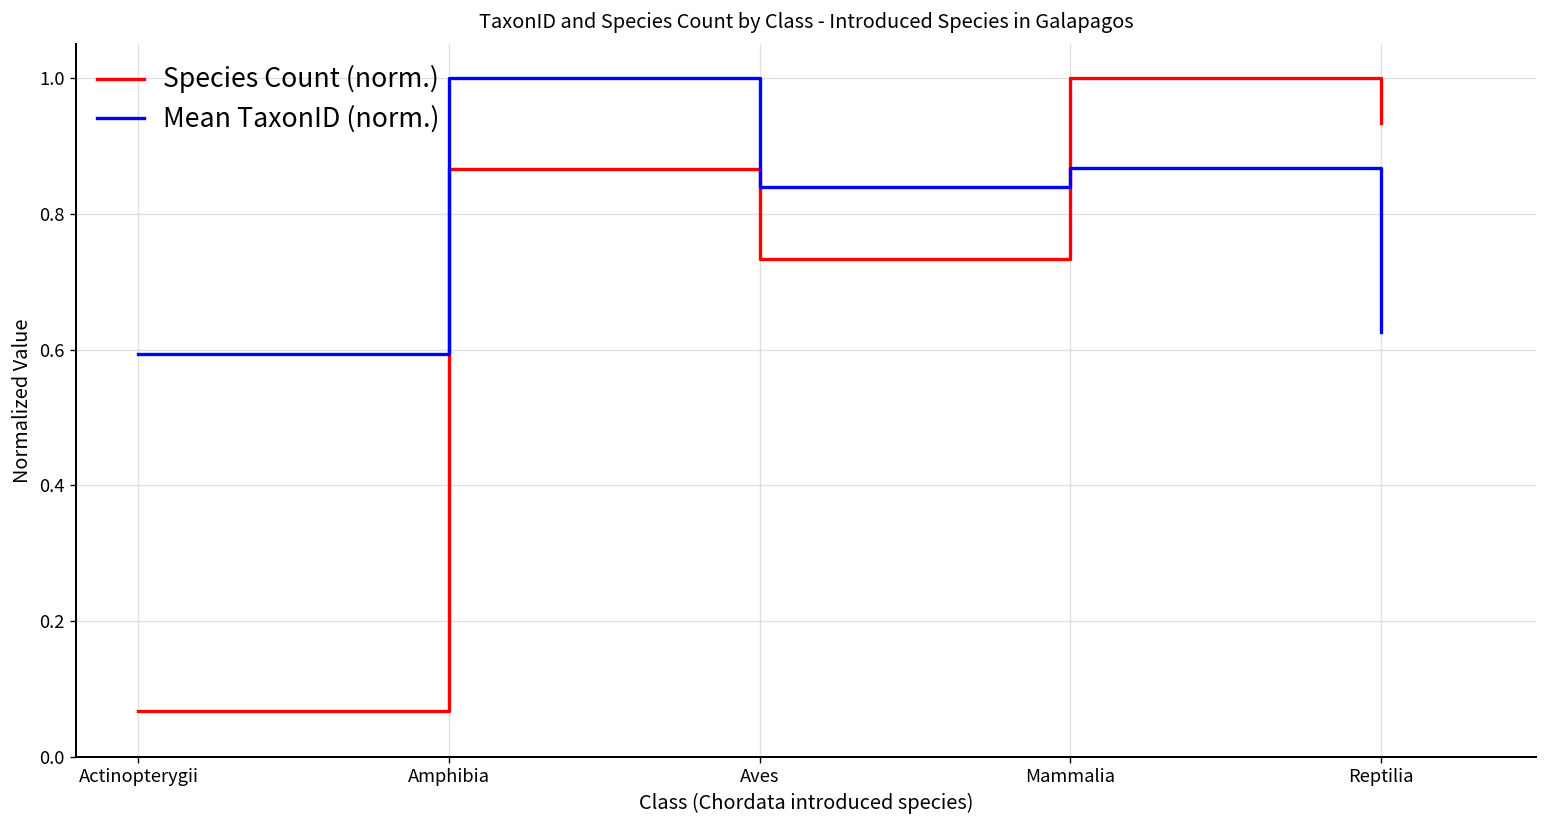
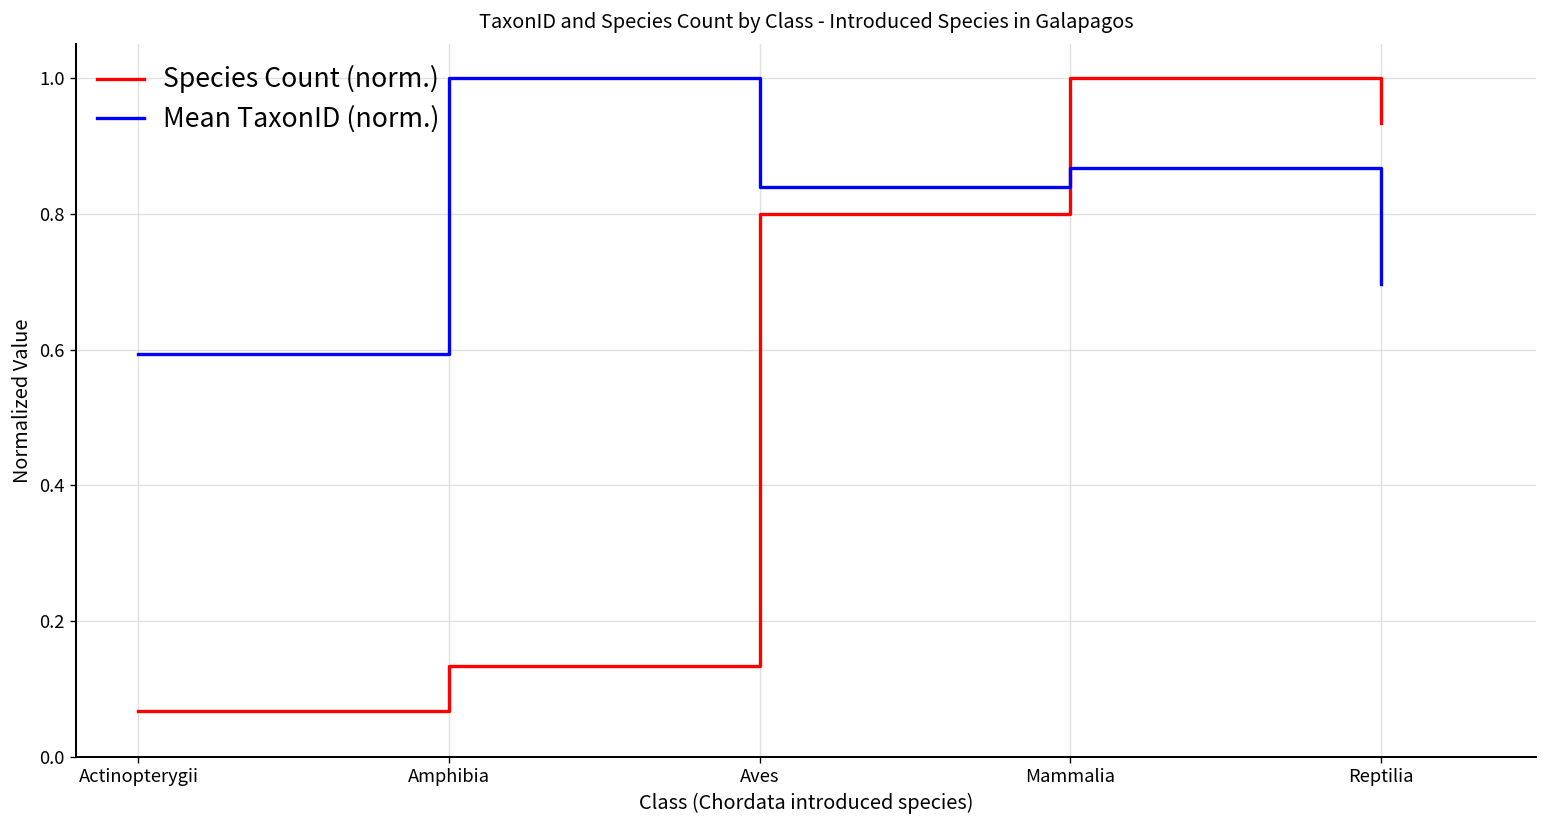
Species Count (norm.), Amphibia: 0.87 -> 0.13
Species Count (norm.), Aves: 0.73 -> 0.80
Mean TaxonID (norm.), Reptilia: 0.63 -> 0.70
